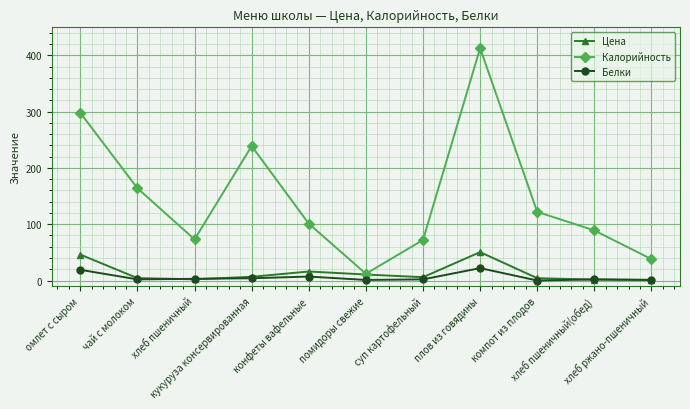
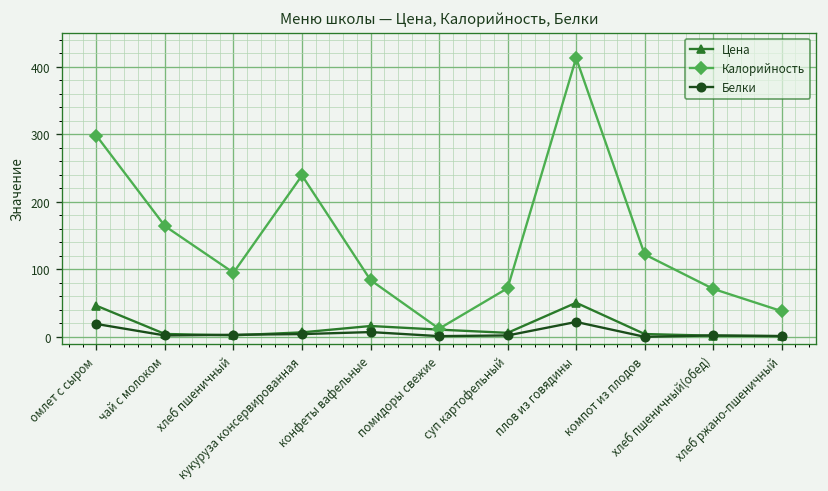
Калорийность, хлеб пшеничный: 70 -> 100
Калорийность, конфеты вафельные: 100 -> 80
Калорийность, хлеб пшеничный(обед): 90 -> 70
